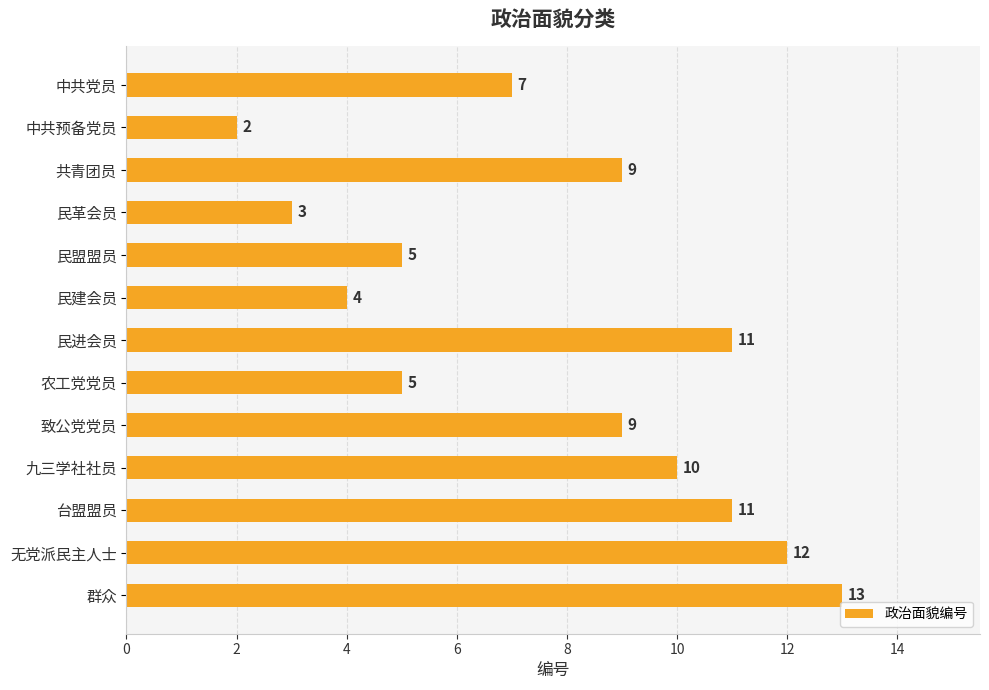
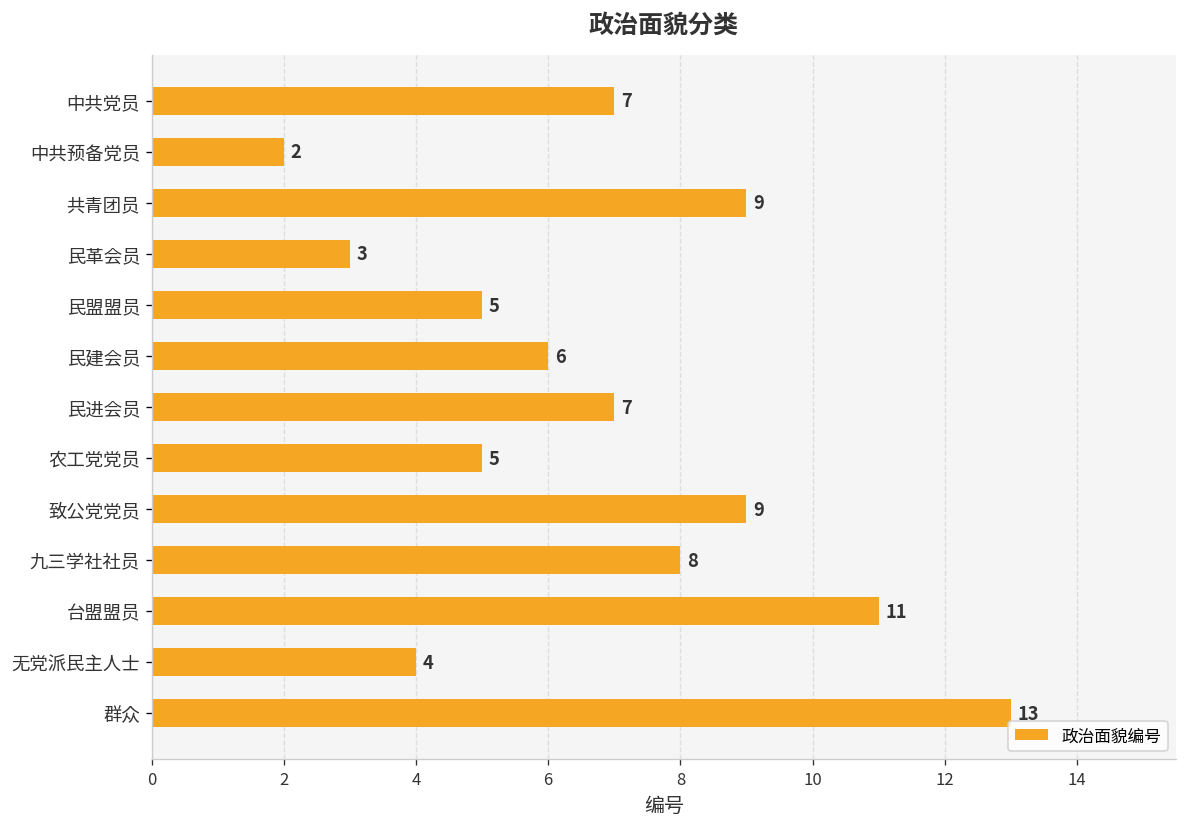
民建会员: 4 -> 6
民进会员: 11 -> 7
九三学社社员: 10 -> 8
无党派民主人士: 12 -> 4
